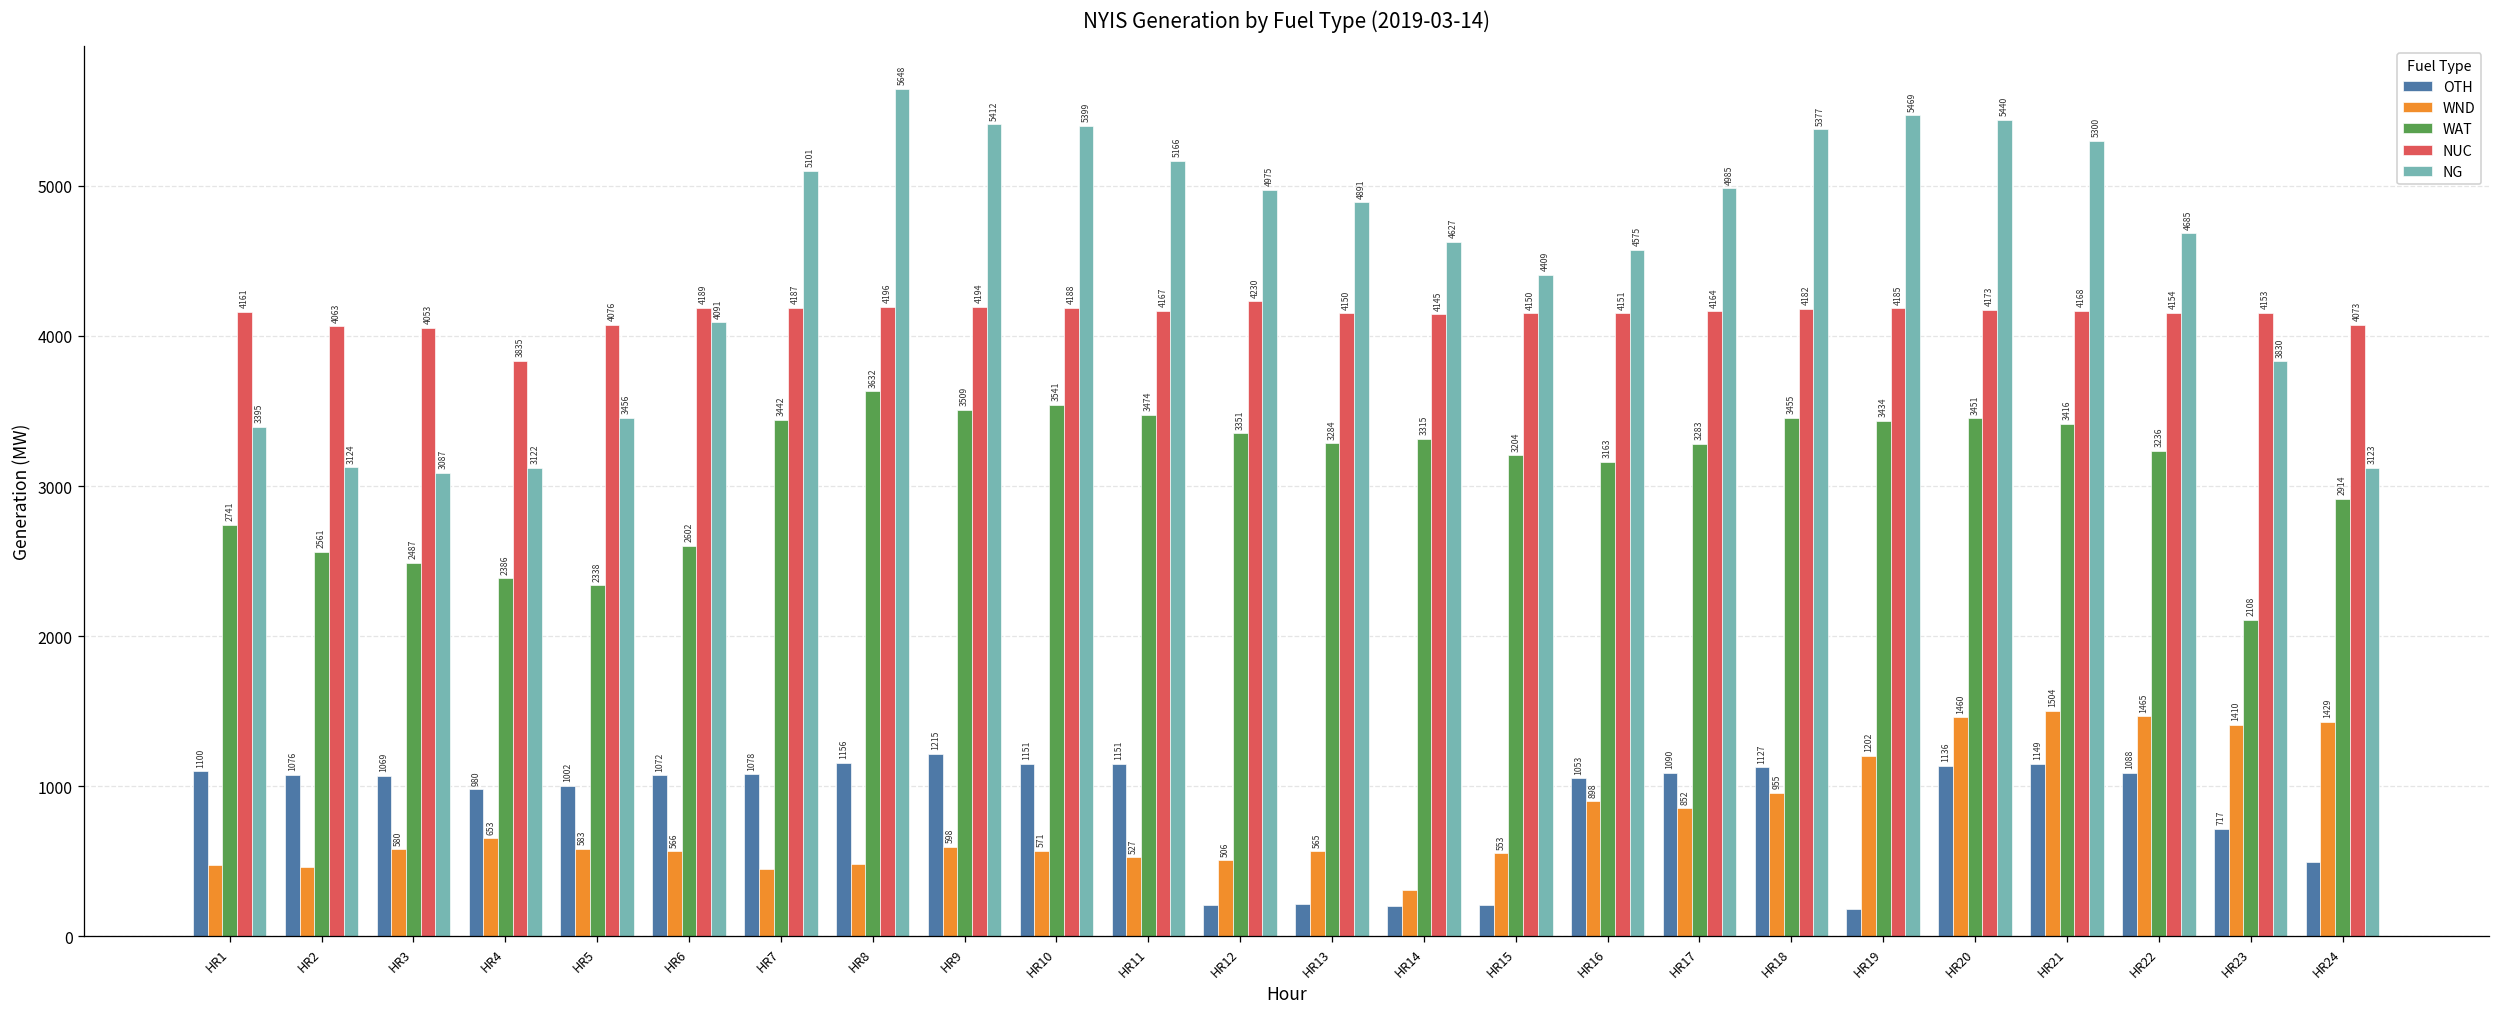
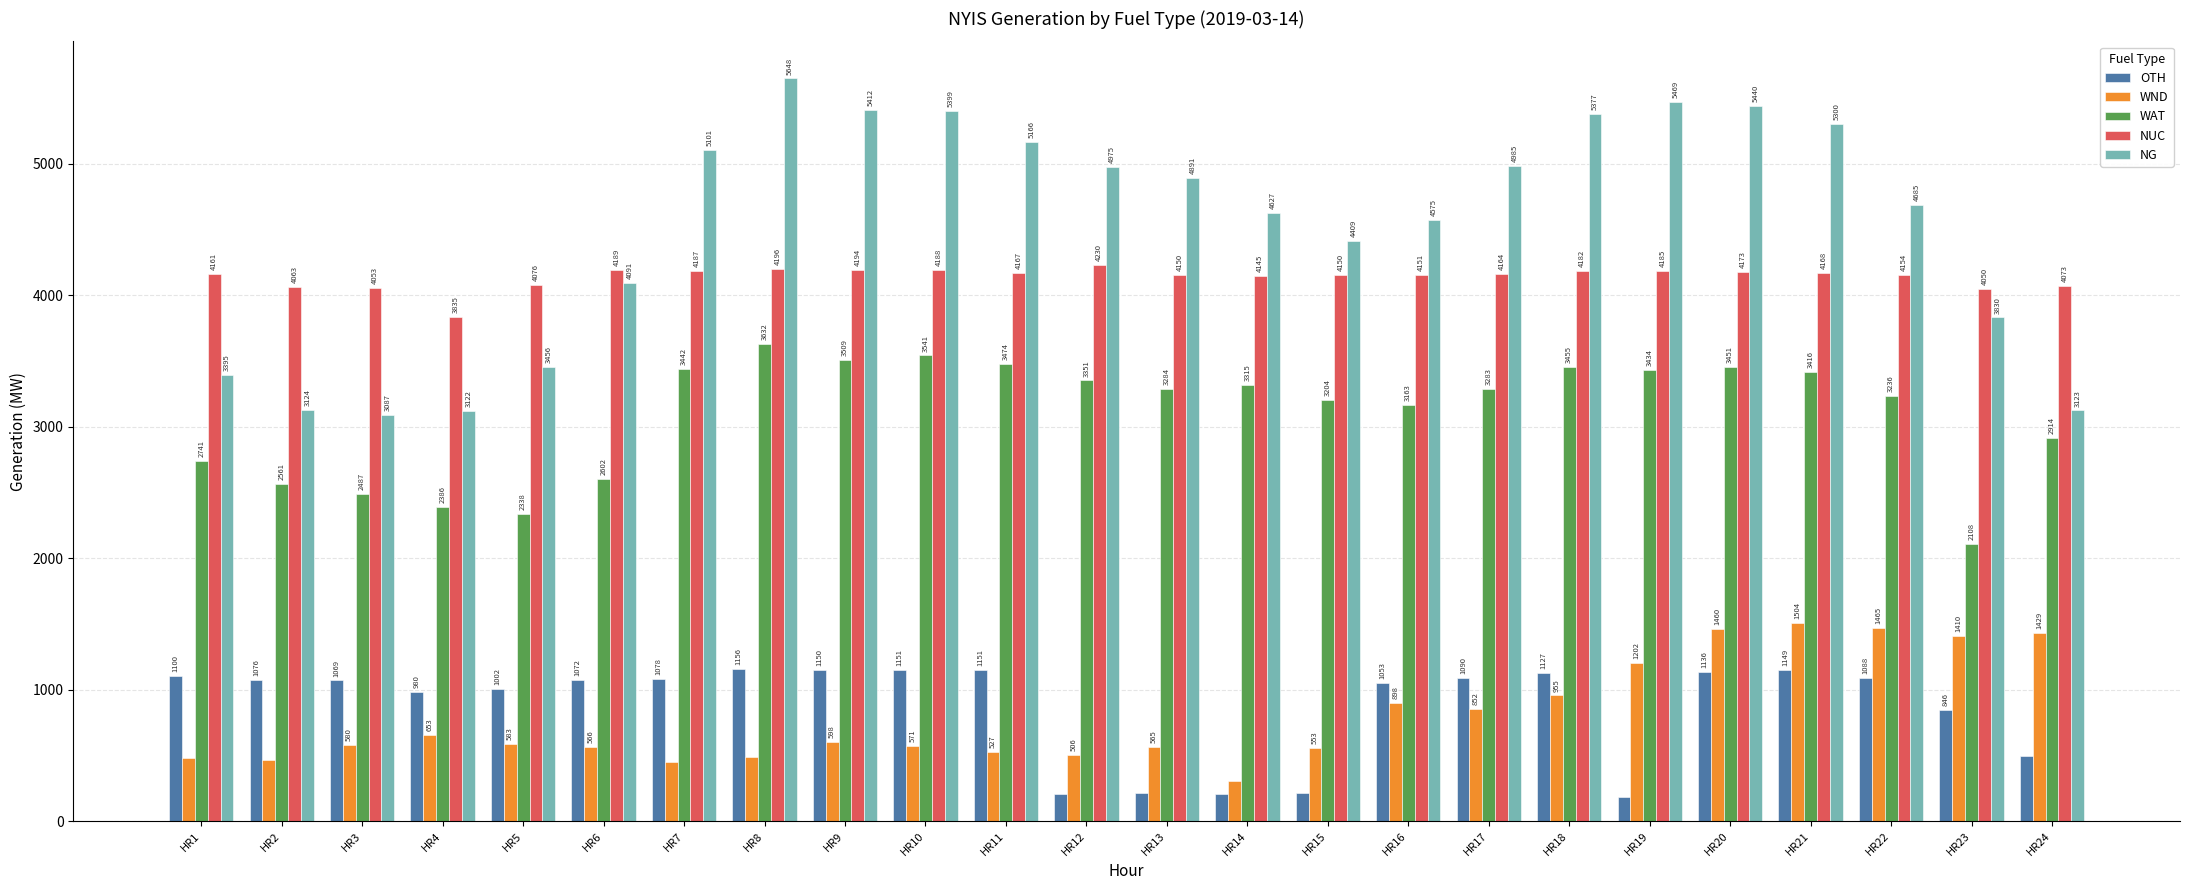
OTH, HR9: 1215 -> 1150
OTH, HR23: 717 -> 846
NUC, HR23: 4153 -> 4050
